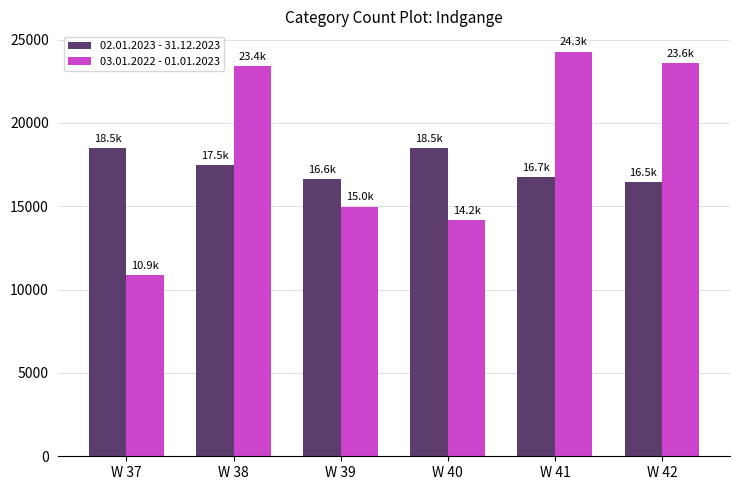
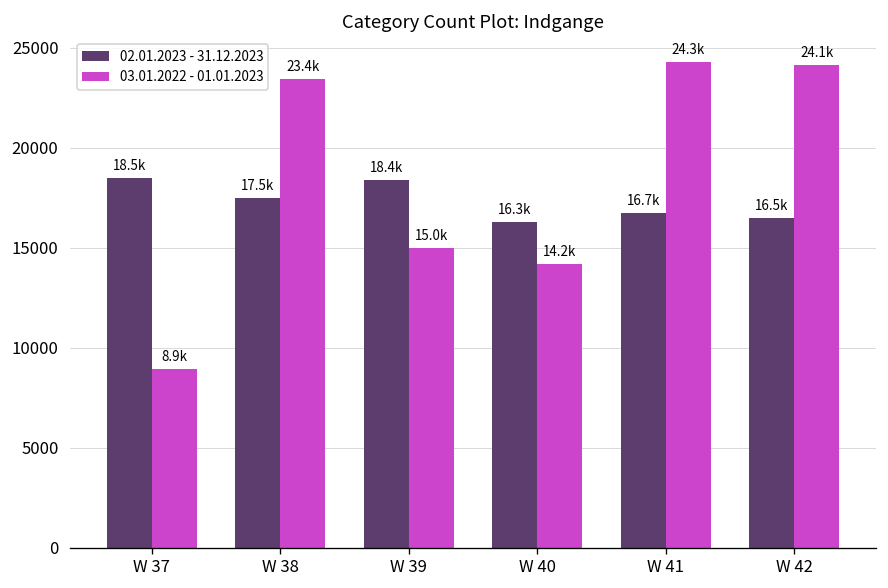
03.01.2022 - 01.01.2023, W 37: 10.9k -> 8.9k
02.01.2023 - 31.12.2023, W 39: 16.6k -> 18.4k
02.01.2023 - 31.12.2023, W 40: 18.5k -> 16.3k
03.01.2022 - 01.01.2023, W 42: 23.6k -> 24.1k
